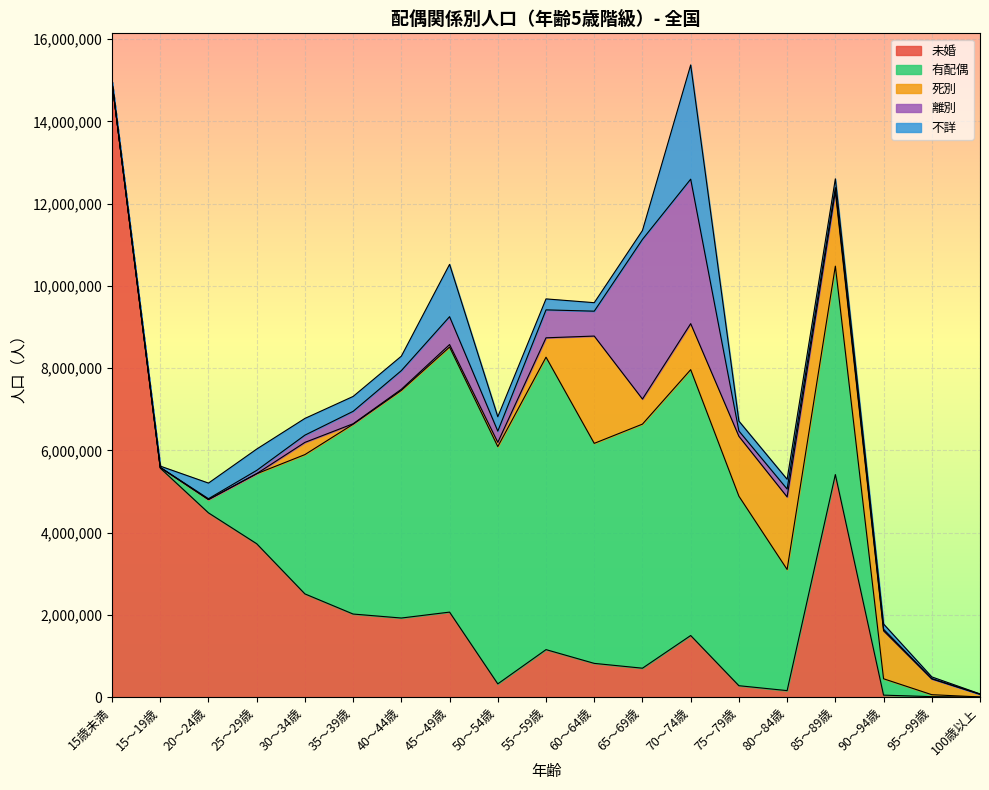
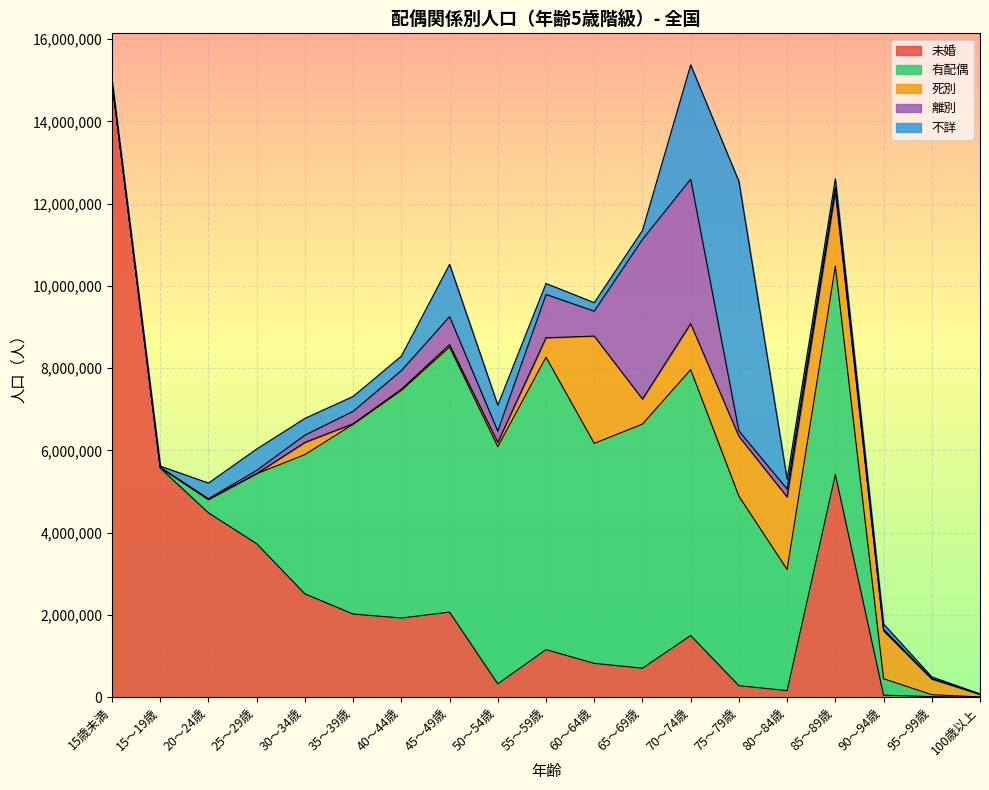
不詳, 50～54歳: 300,000 -> 600,000
離別, 55～59歳: 700,000 -> 1,100,000
不詳, 75～79歳: 200,000 -> 6,100,000
